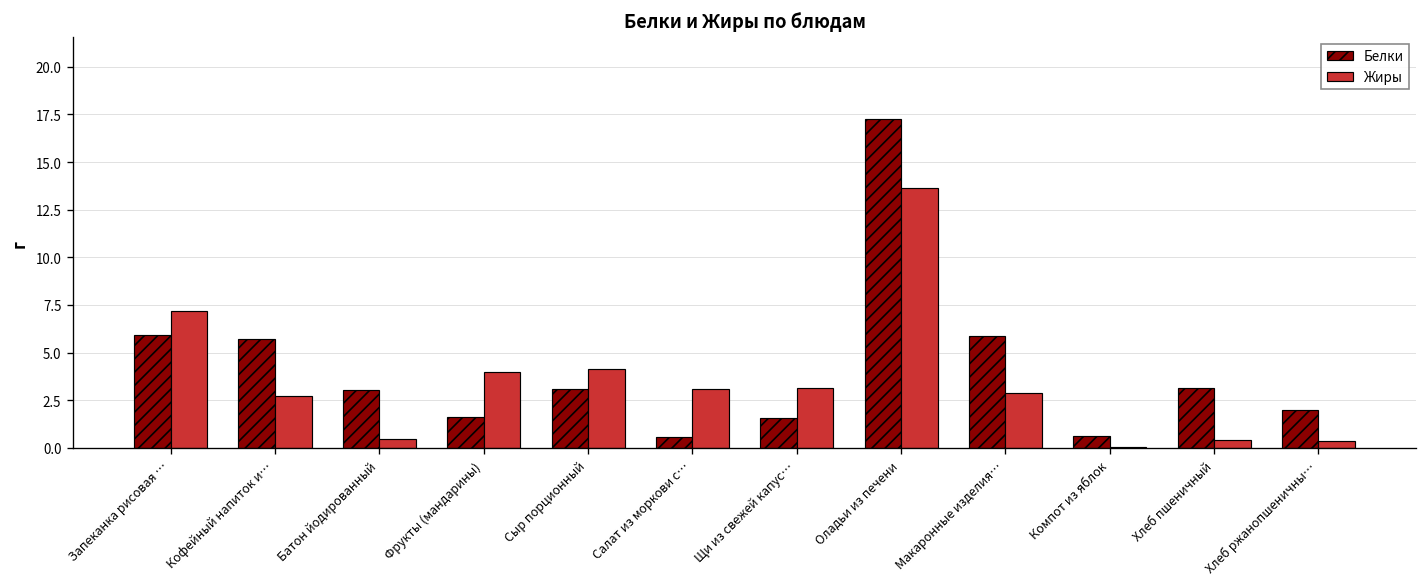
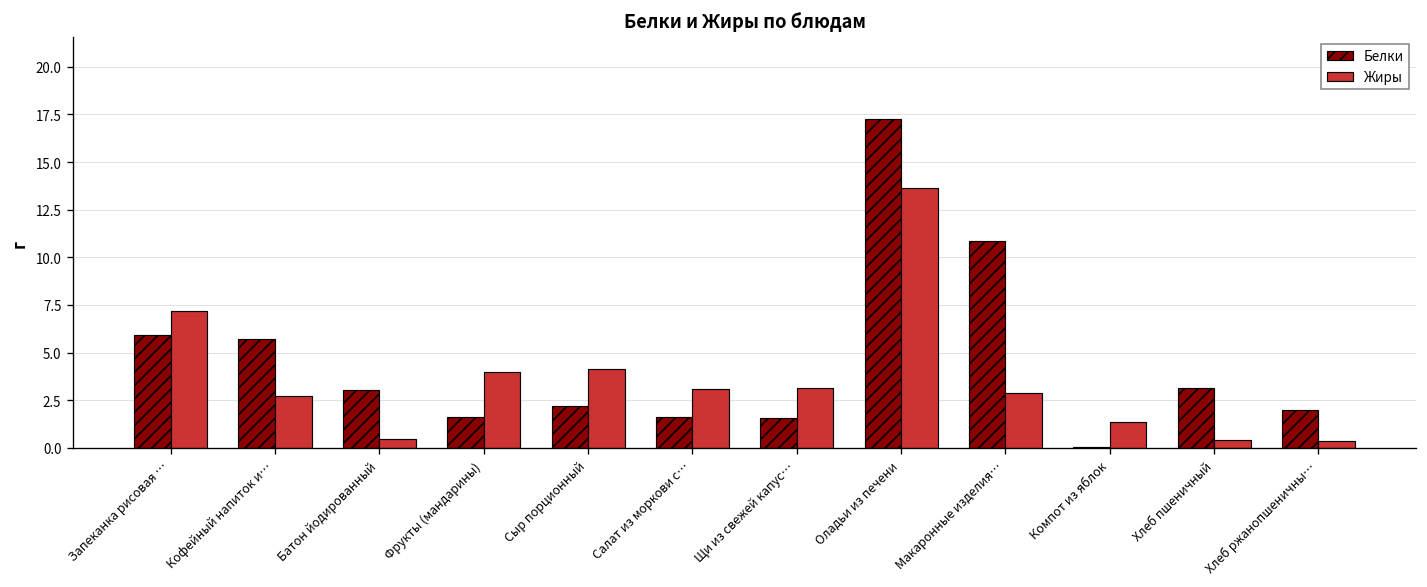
Белки, Сыр порционный: 3.1 -> 2.2
Белки, Салат из моркови с…: 0.6 -> 1.6
Белки, Макаронные изделия…: 5.9 -> 10.8
Белки, Компот из яблок: 0.6 -> 0.1
Жиры, Компот из яблок: 0.1 -> 1.4
